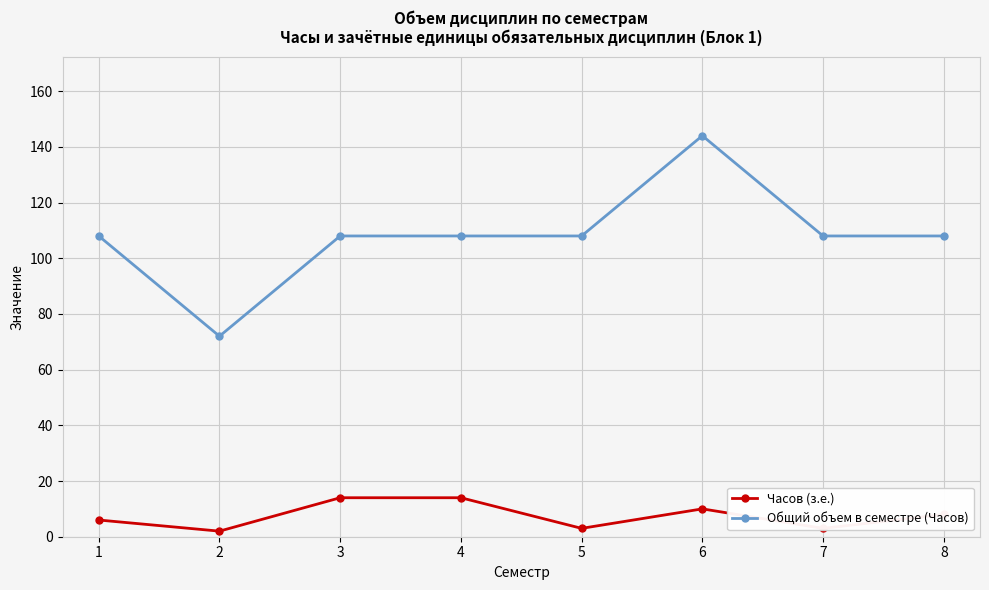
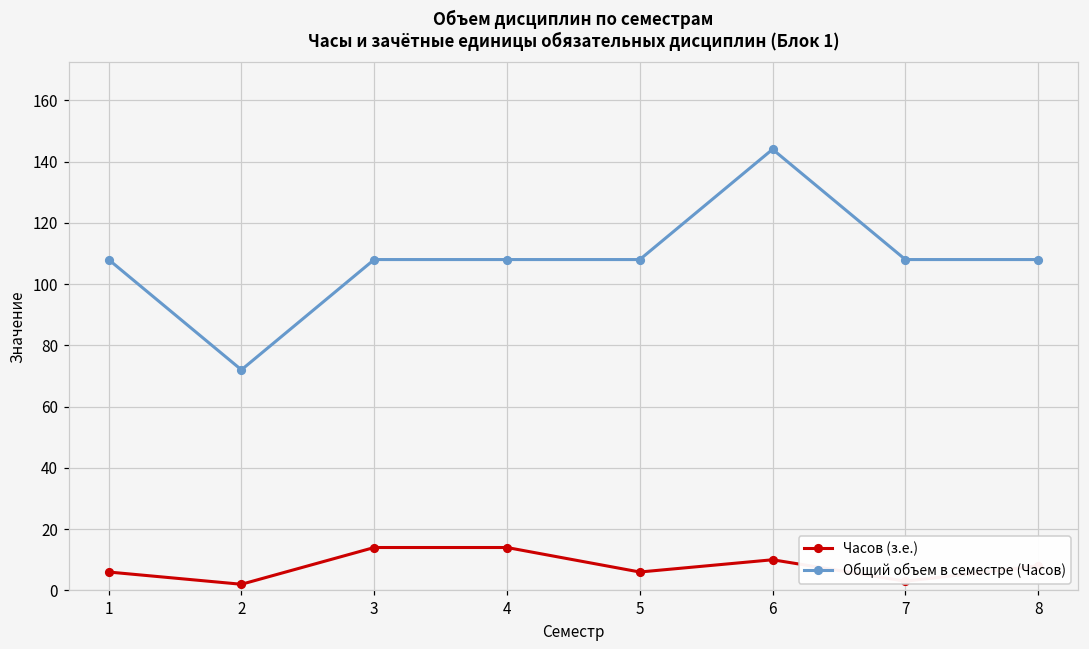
Часов (з.е.), 5: 3 -> 6
